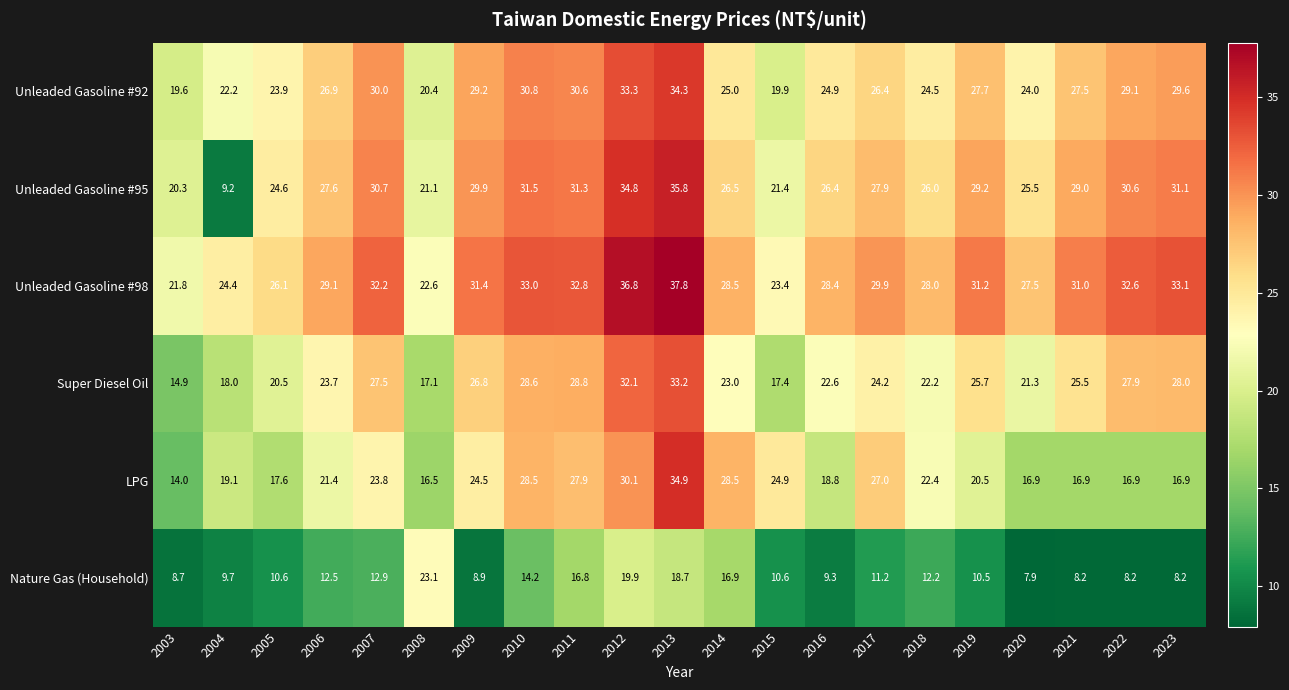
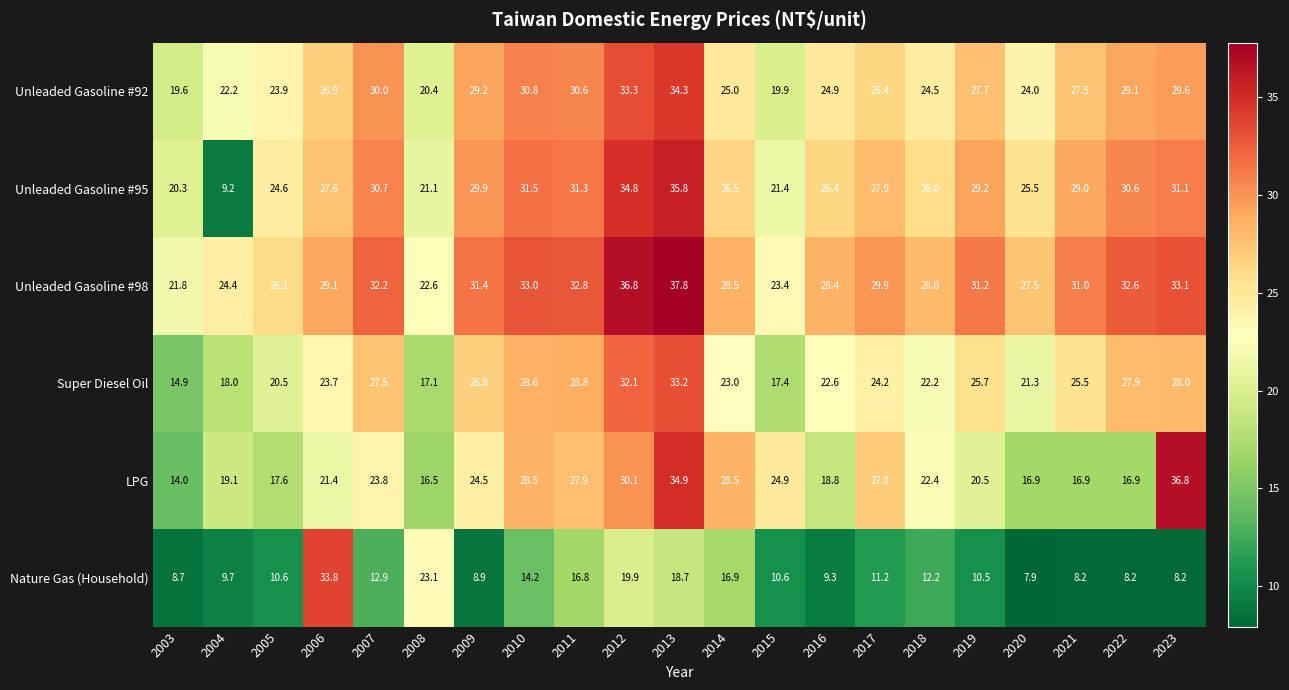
LPG, 2023: 16.9 -> 36.8
Nature Gas (Household), 2006: 12.5 -> 33.8
